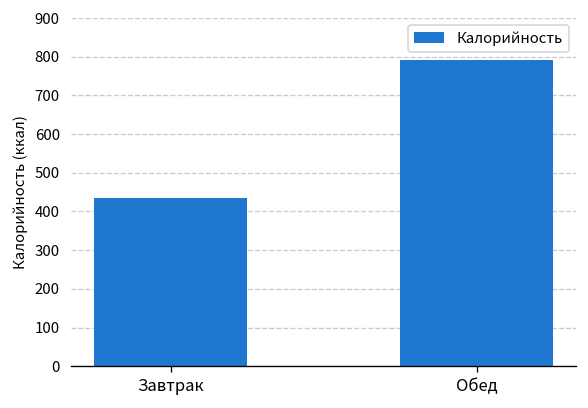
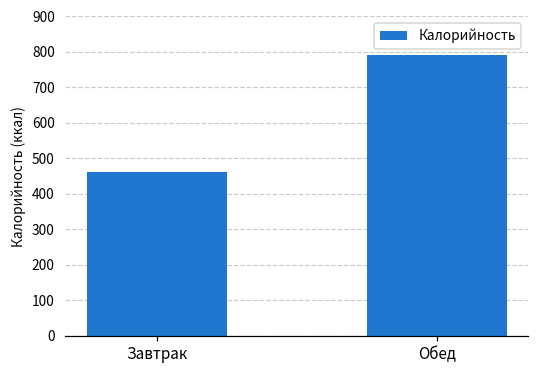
Завтрак: 440 -> 460
